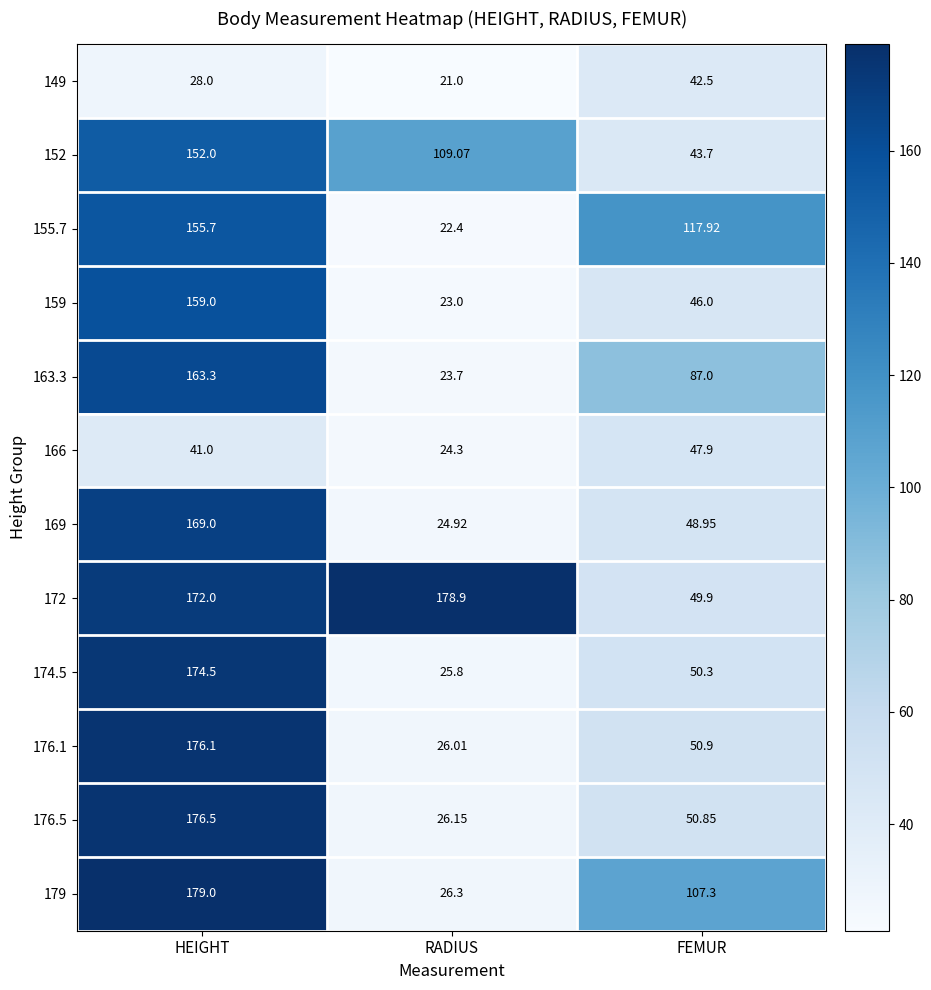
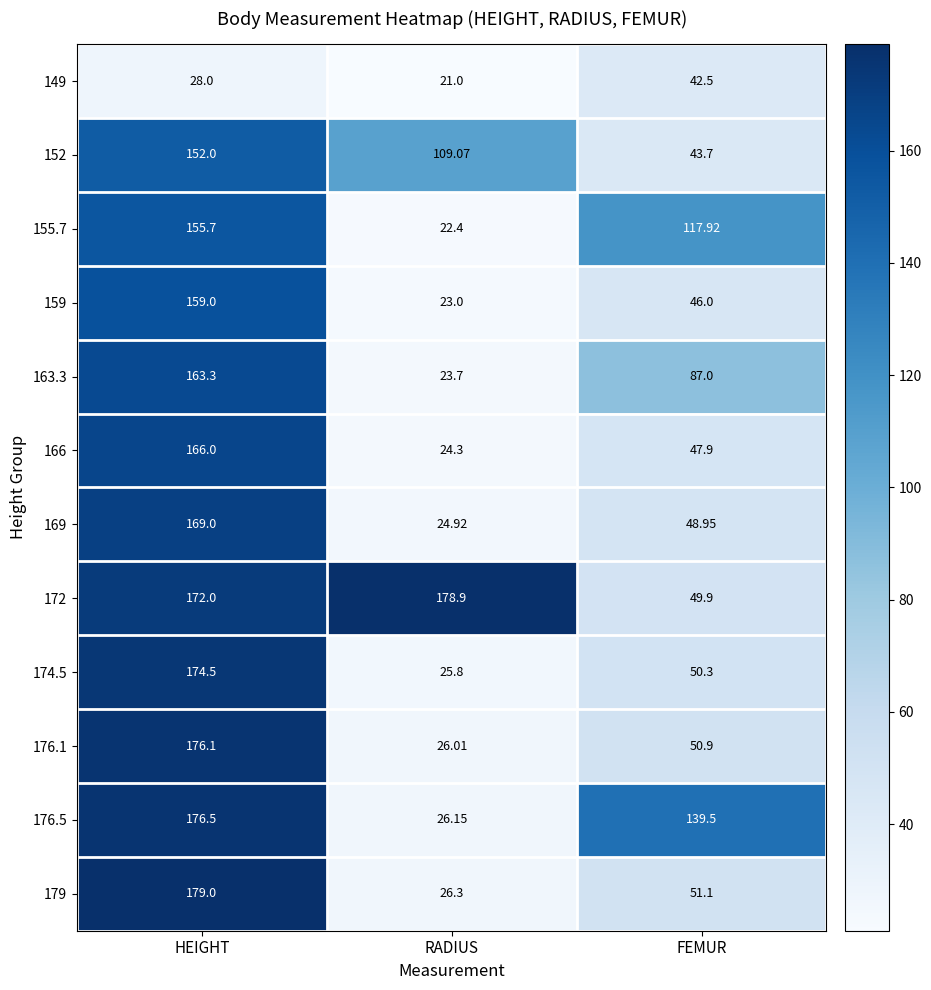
166, HEIGHT: 41.0 -> 166.0
176.5, FEMUR: 50.85 -> 139.5
179, FEMUR: 107.3 -> 51.1
